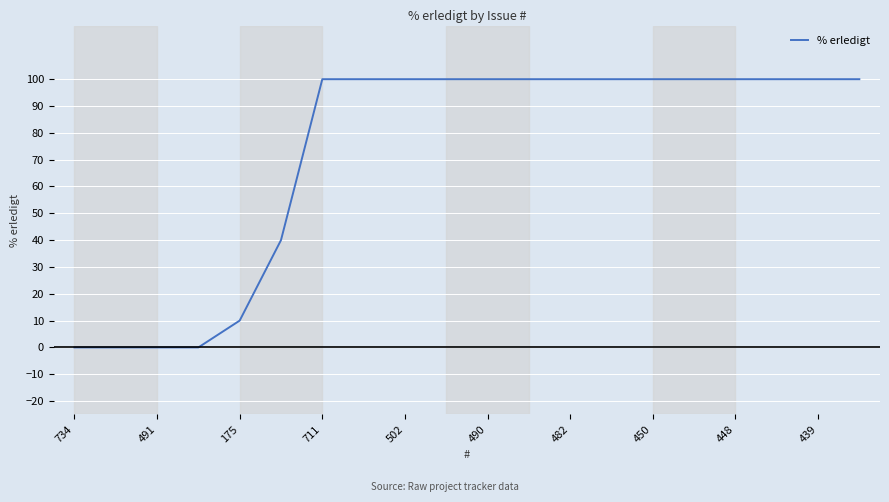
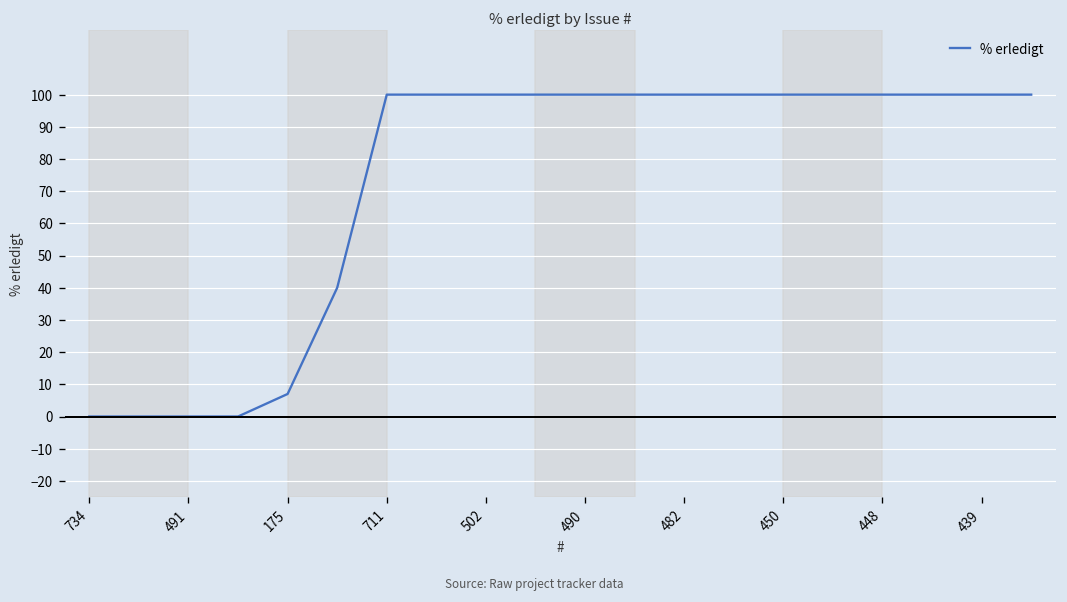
175: 10 -> 7
